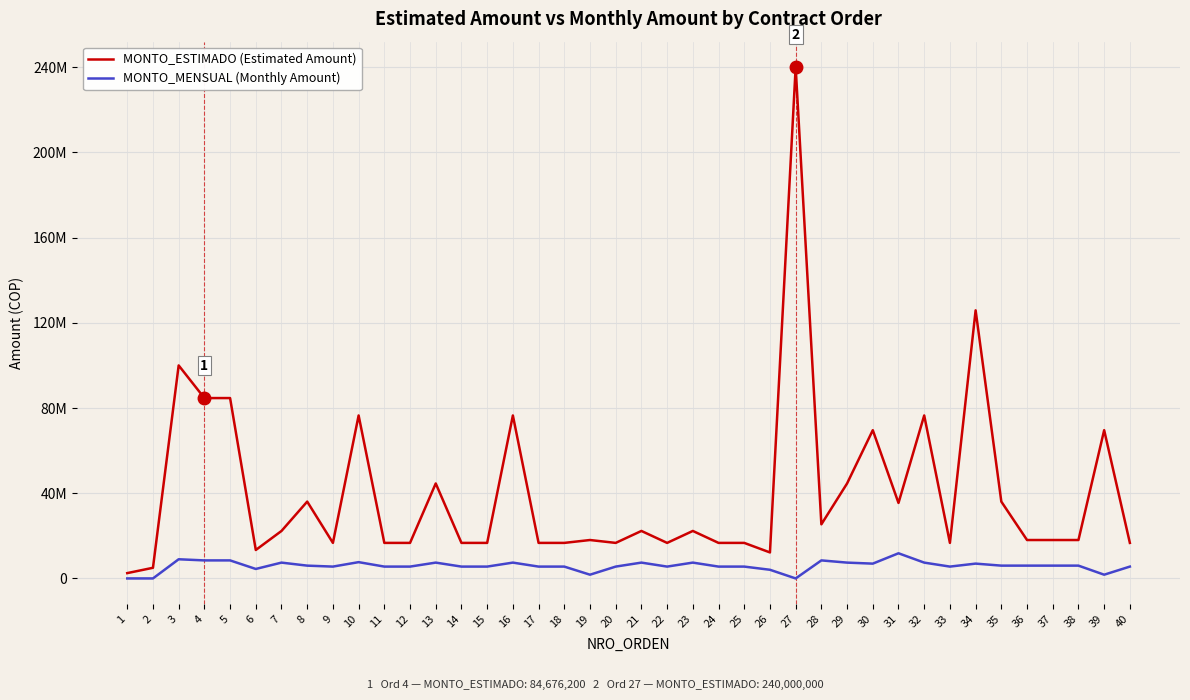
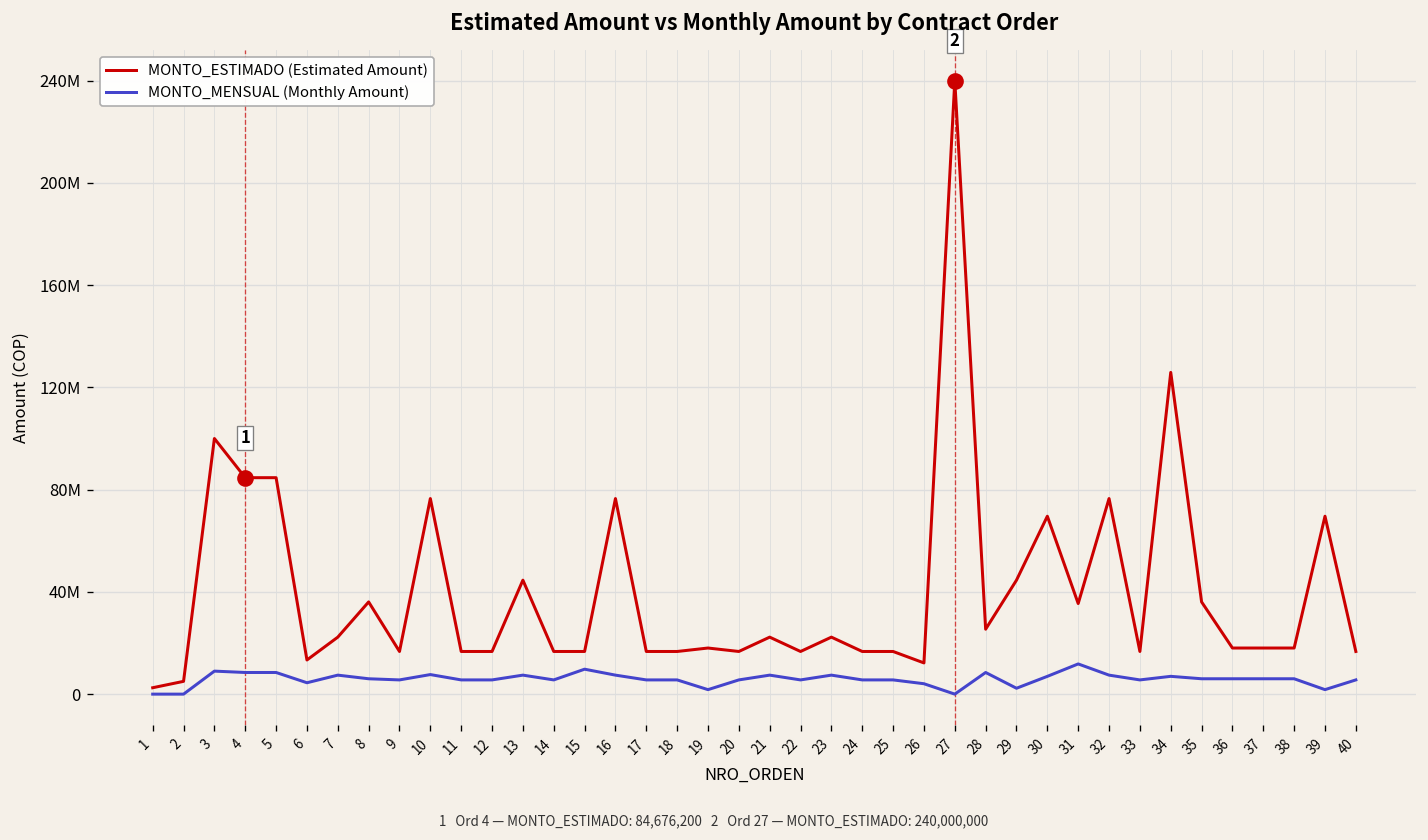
MONTO_MENSUAL (Monthly Amount), 15: 6000000 -> 10000000
MONTO_MENSUAL (Monthly Amount), 29: 7000000 -> 2000000
